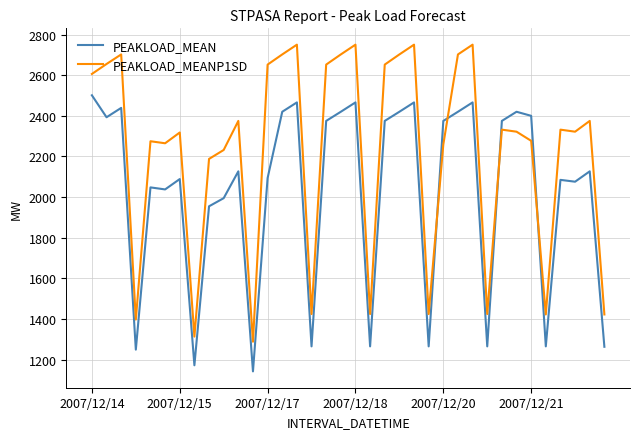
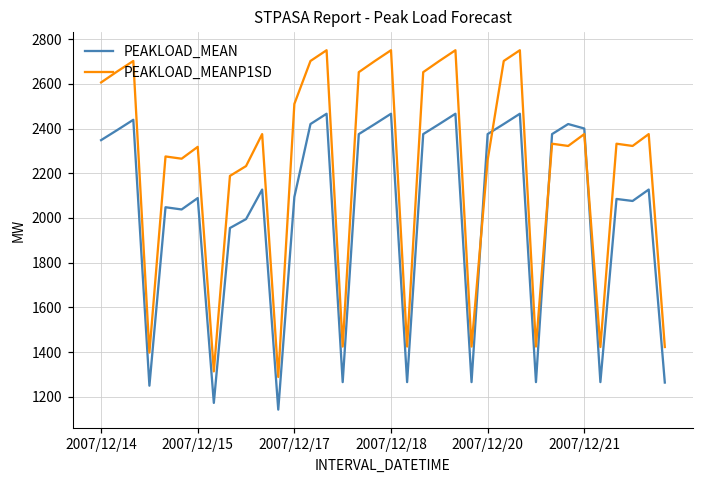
PEAKLOAD_MEAN, 2007/12/14: 2500 -> 2350
PEAKLOAD_MEANP1SD, 2007/12/17: 2650 -> 2510
PEAKLOAD_MEANP1SD, 2007/12/21: 2280 -> 2380
